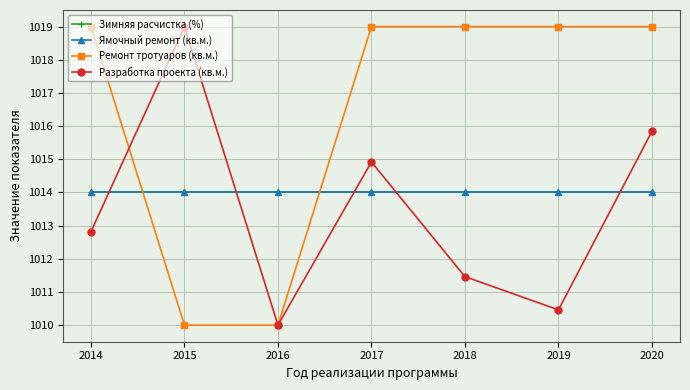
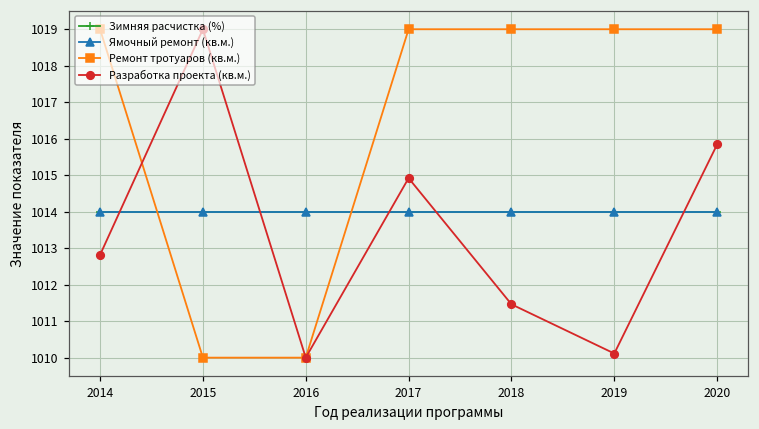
Разработка проекта (кв.м.), 2019: 1010.5 -> 1010.1
